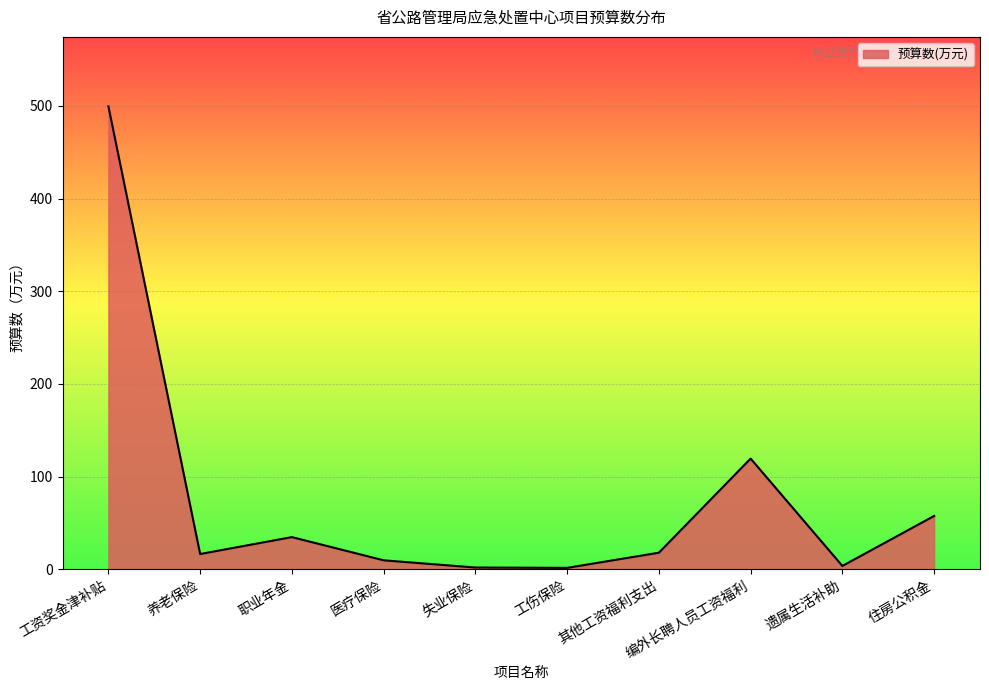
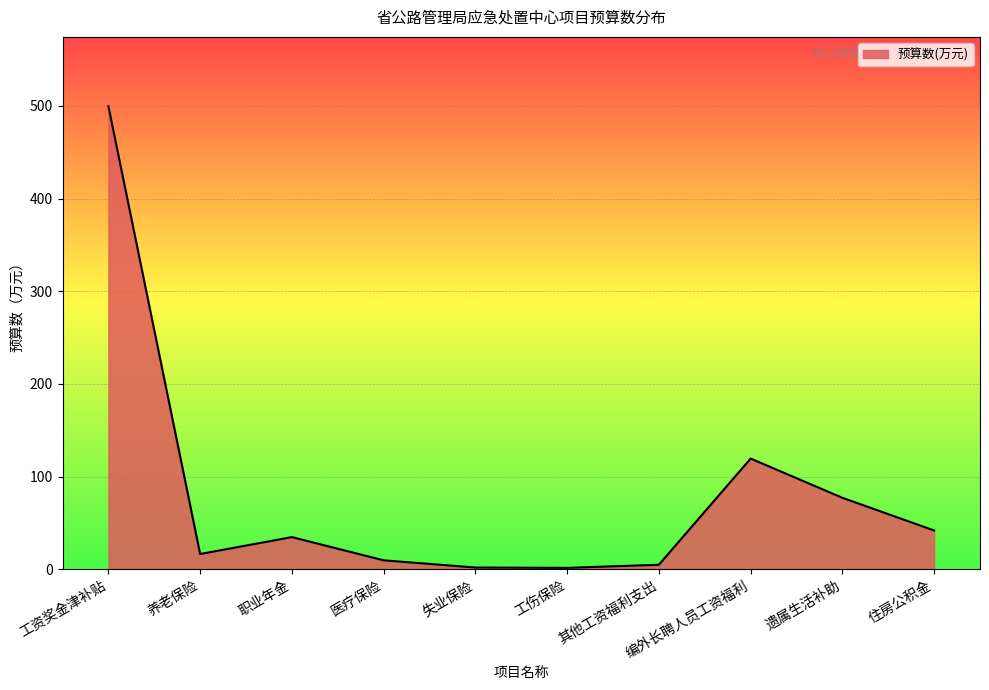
其他工资福利支出: 20 -> 0
遗属生活补助: 0 -> 80
住房公积金: 60 -> 40
